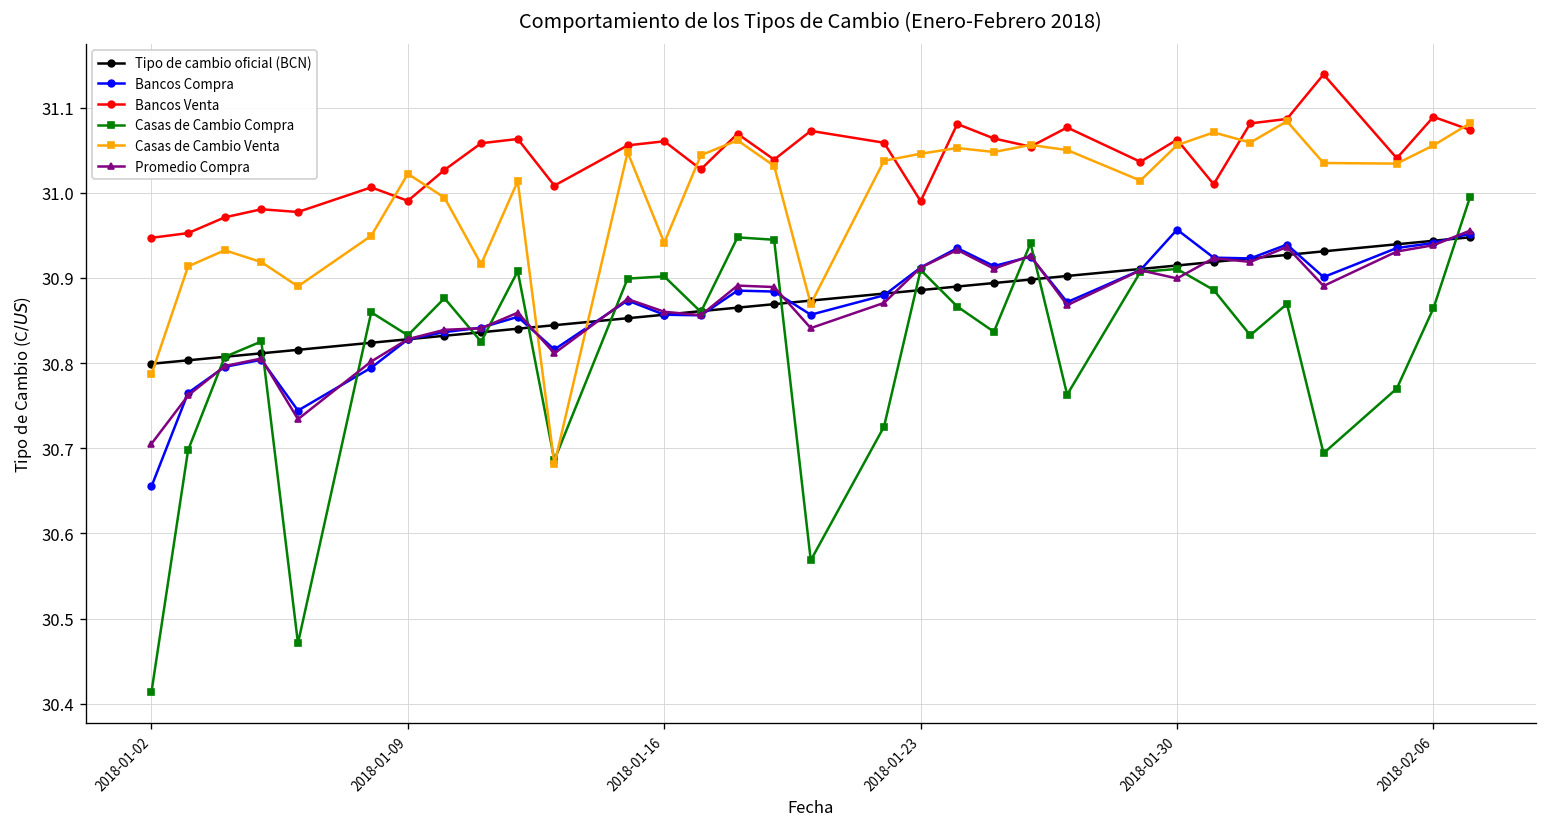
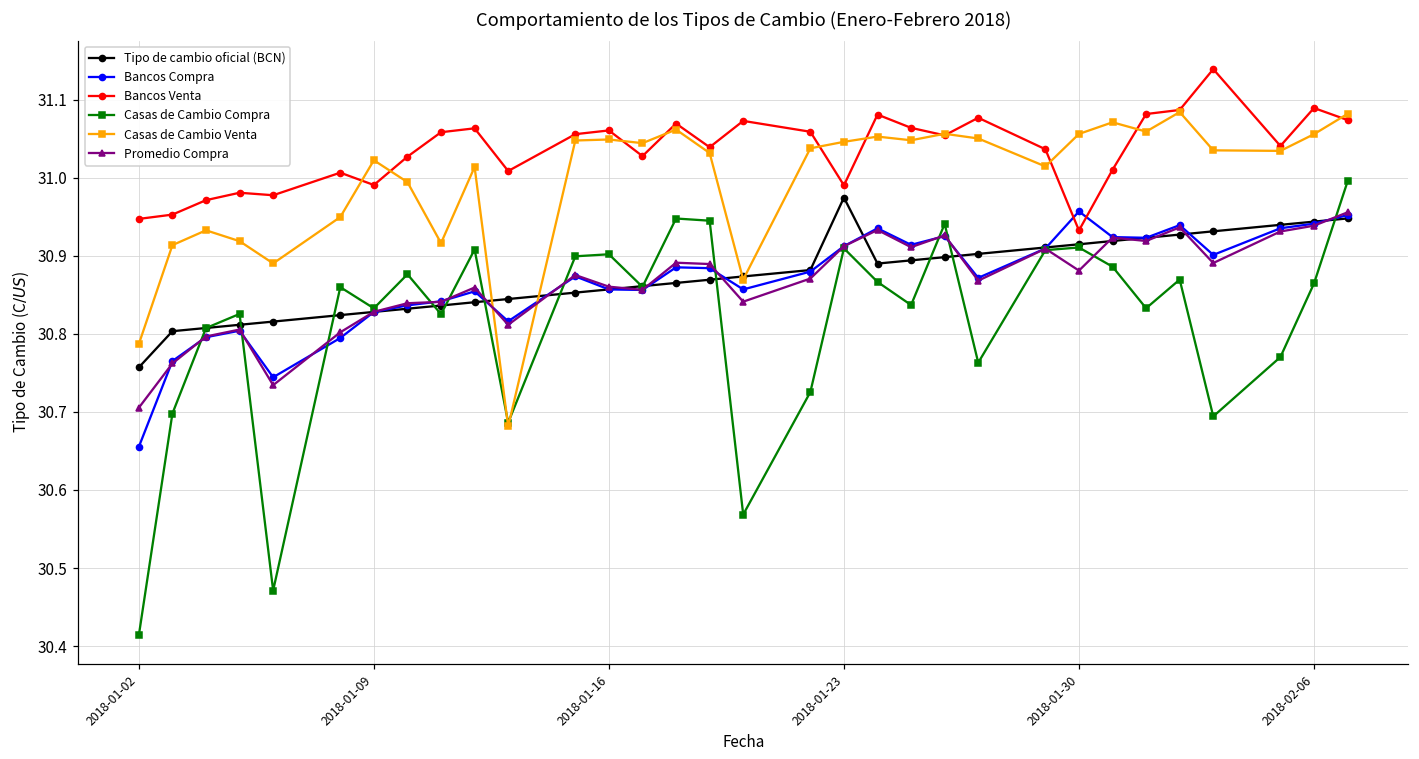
Tipo de cambio oficial (BCN), 2018-01-02: 30.80 -> 30.76
Casas de Cambio Venta, 2018-01-16: 30.94 -> 31.05
Tipo de cambio oficial (BCN), 2018-01-23: 30.89 -> 30.97
Bancos Venta, 2018-01-30: 31.06 -> 30.93
Promedio Compra, 2018-01-30: 30.90 -> 30.88
